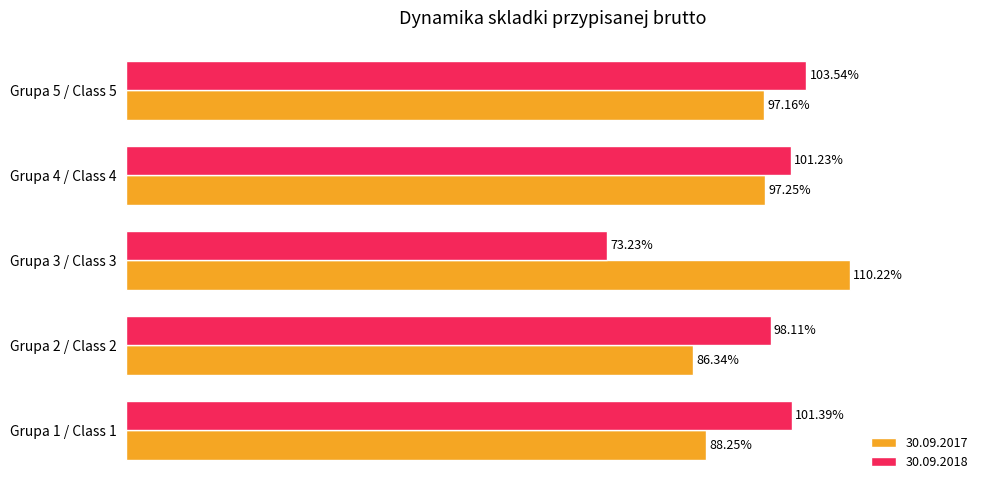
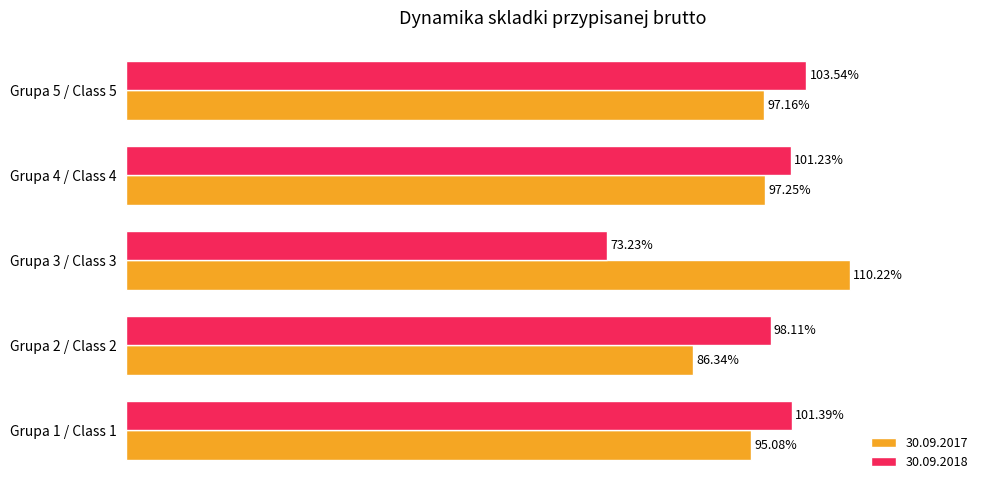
30.09.2017, Grupa 1 / Class 1: 88.25% -> 95.08%
